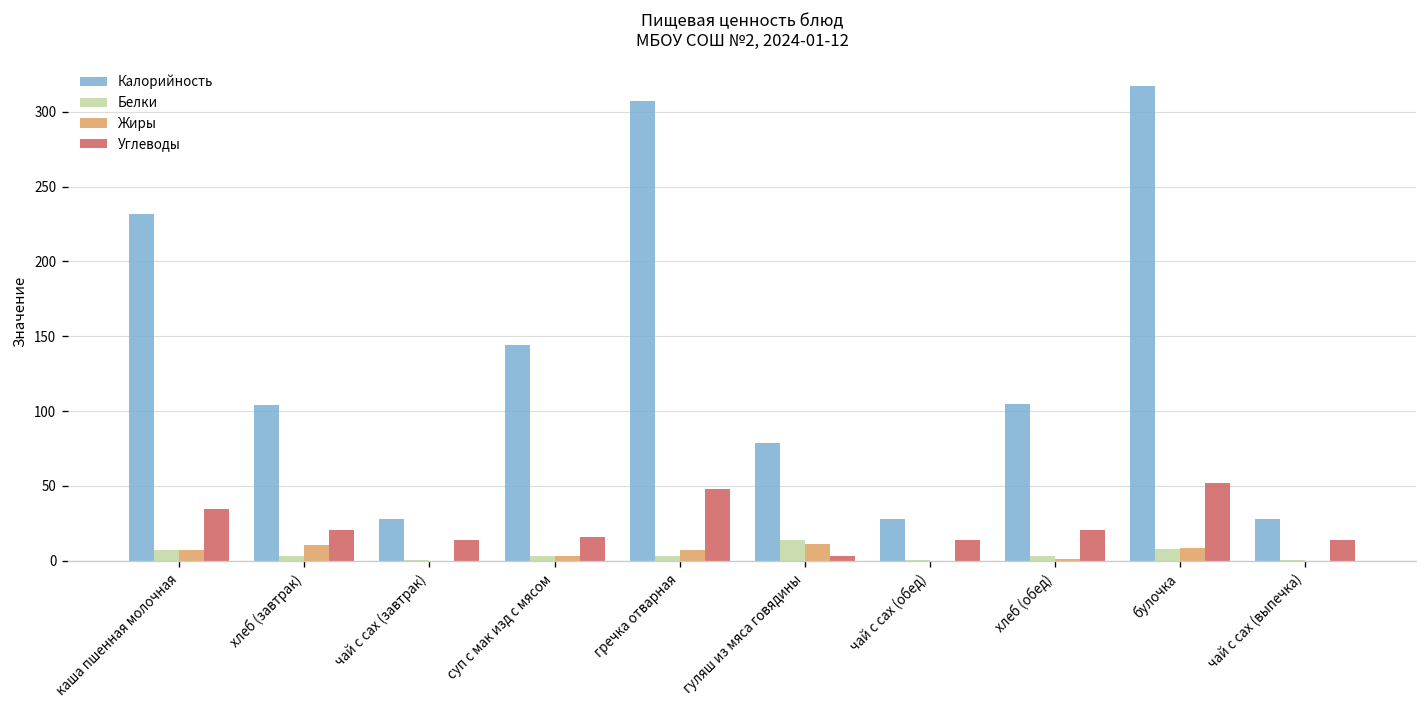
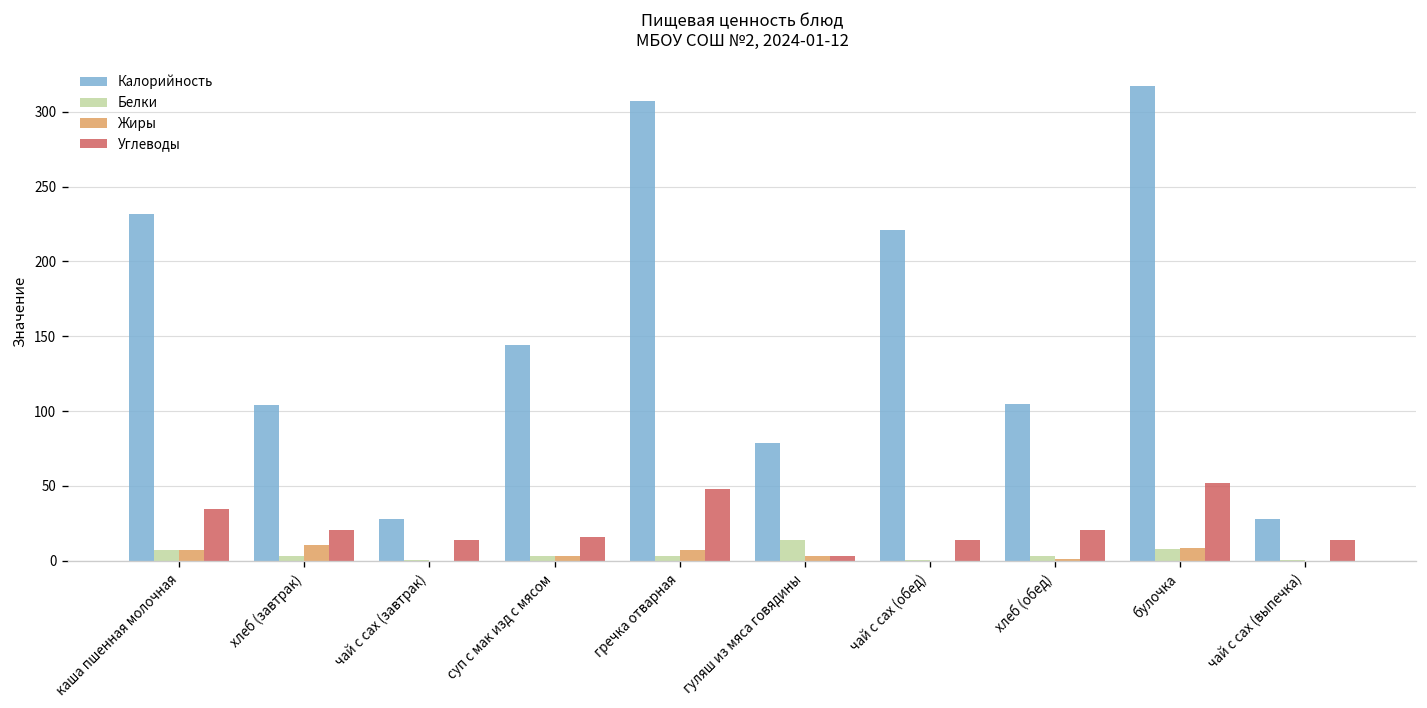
Жиры, гуляш из мяса говядины: 11 -> 3
Калорийность, чай с сах (обед): 28 -> 221
